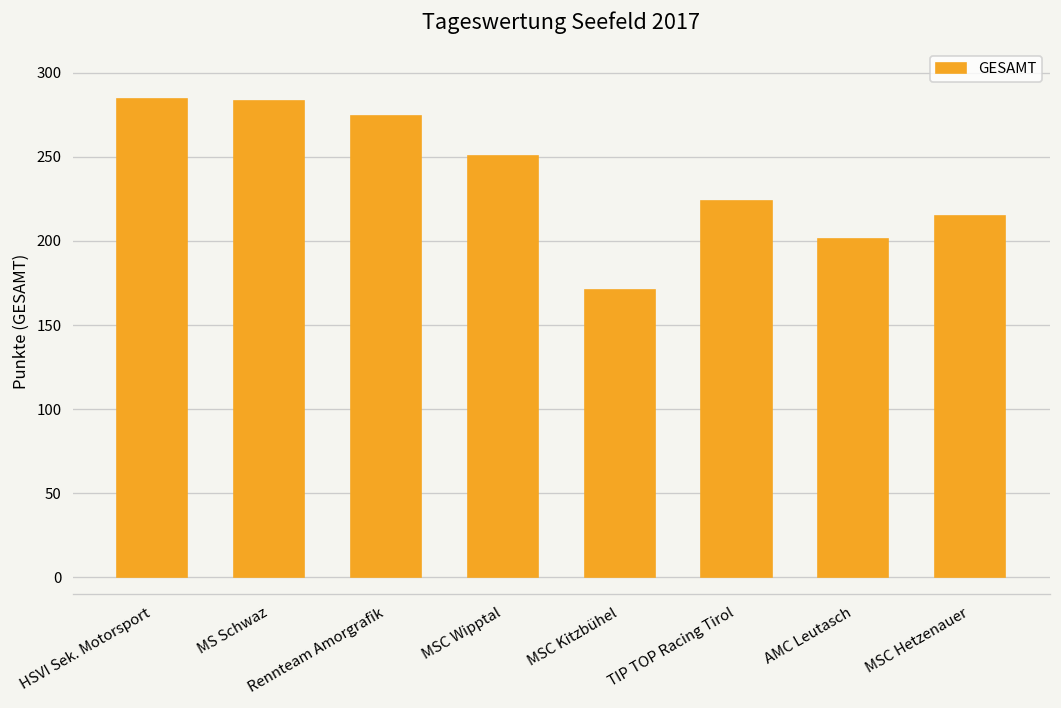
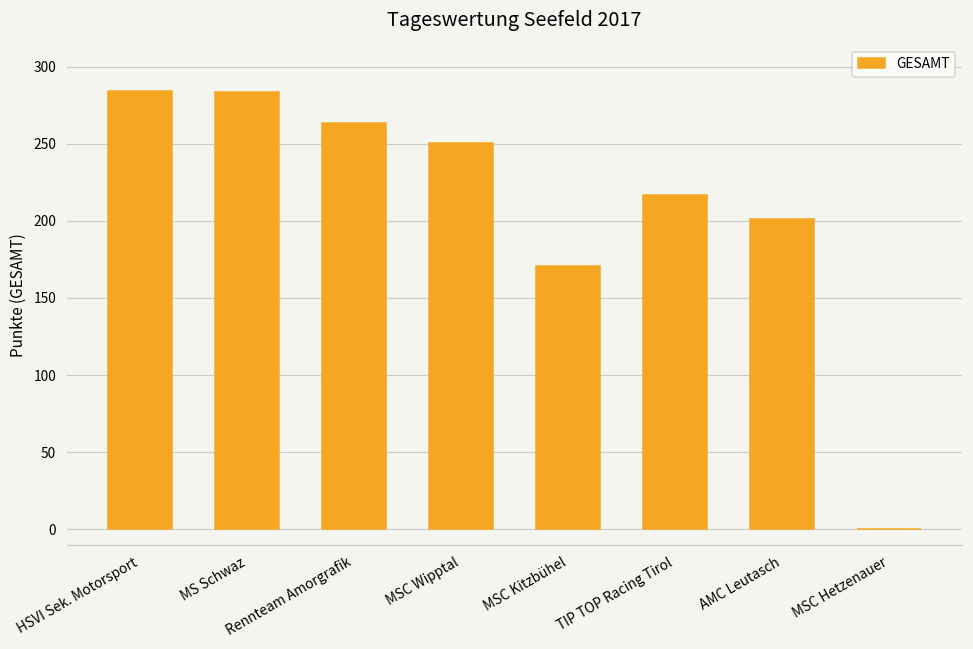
Rennteam Amorgrafik: 274 -> 263
TIP TOP Racing Tirol: 224 -> 217
MSC Hetzenauer: 215 -> 0
